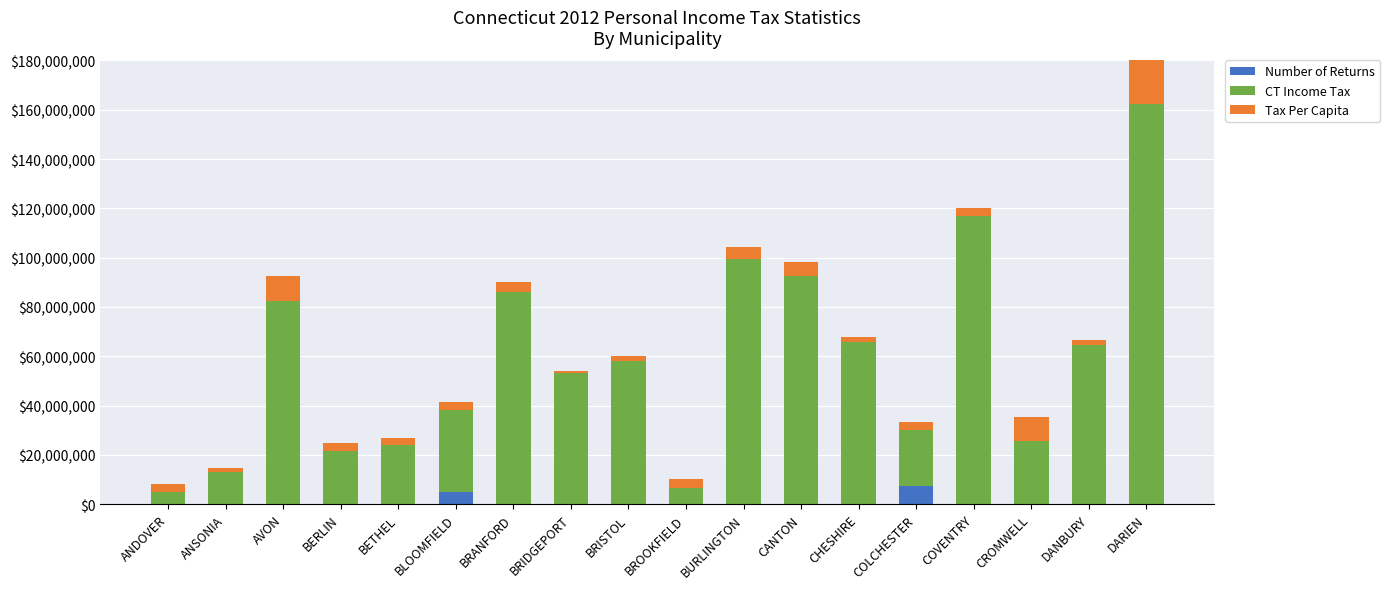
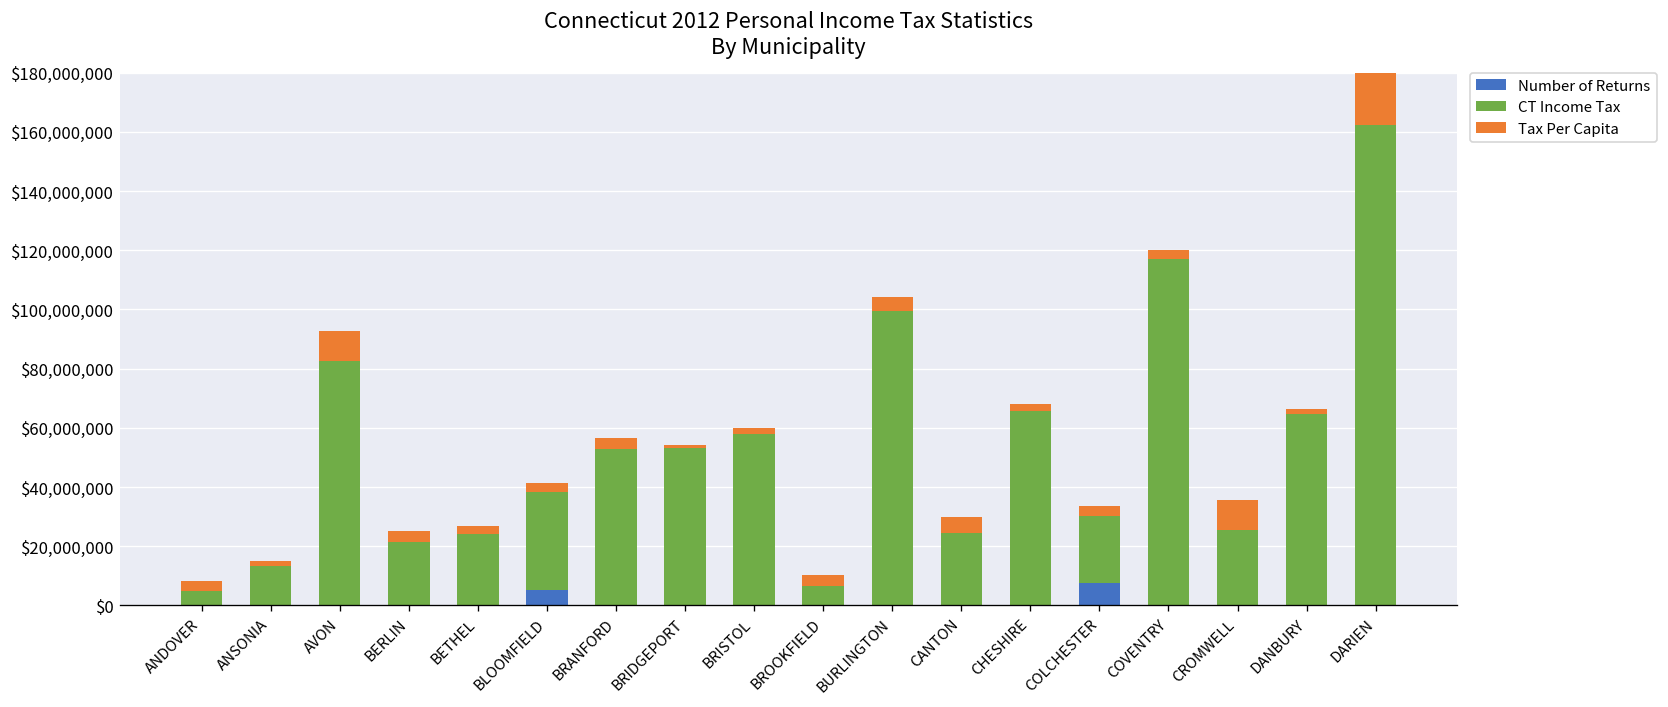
CT Income Tax, BRANFORD: $86,000,000 -> $53,000,000
CT Income Tax, CANTON: $93,000,000 -> $24,000,000
